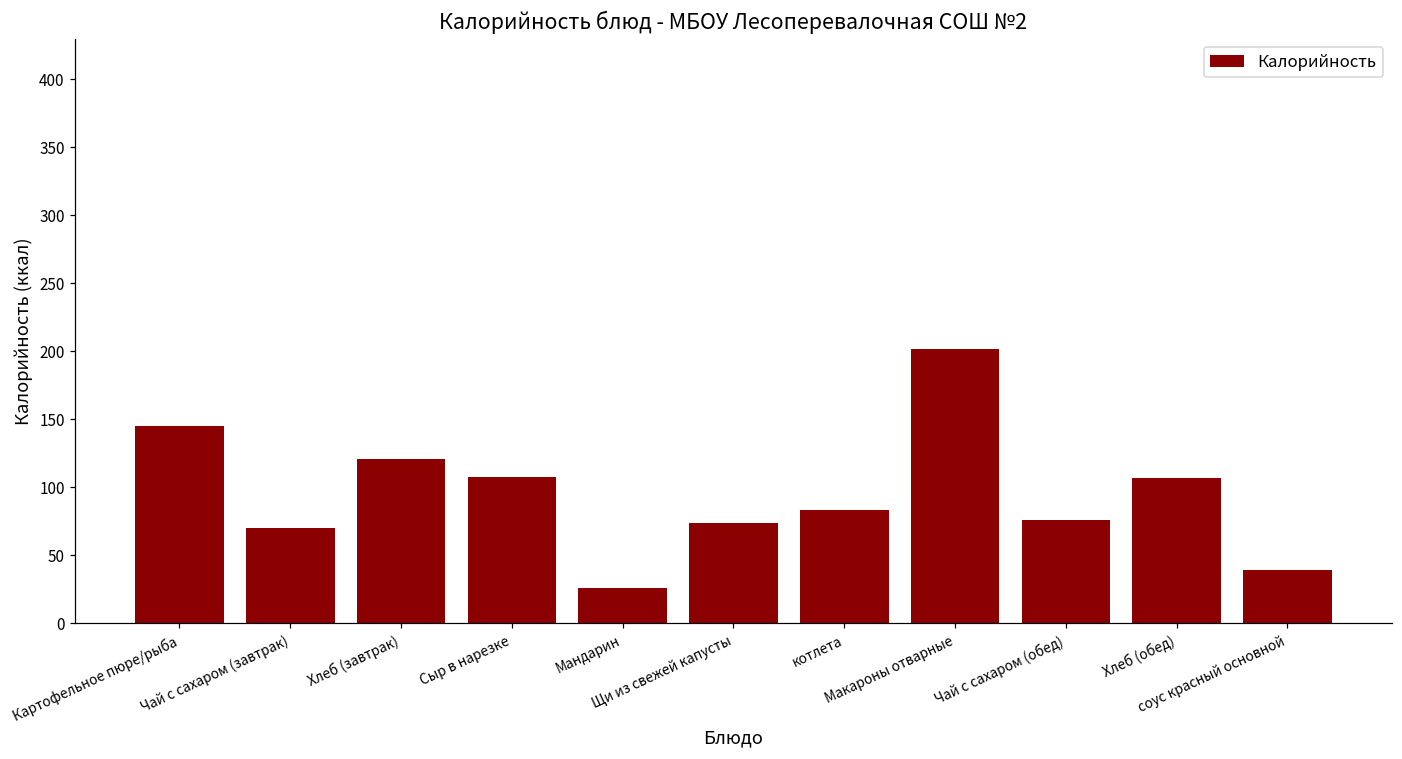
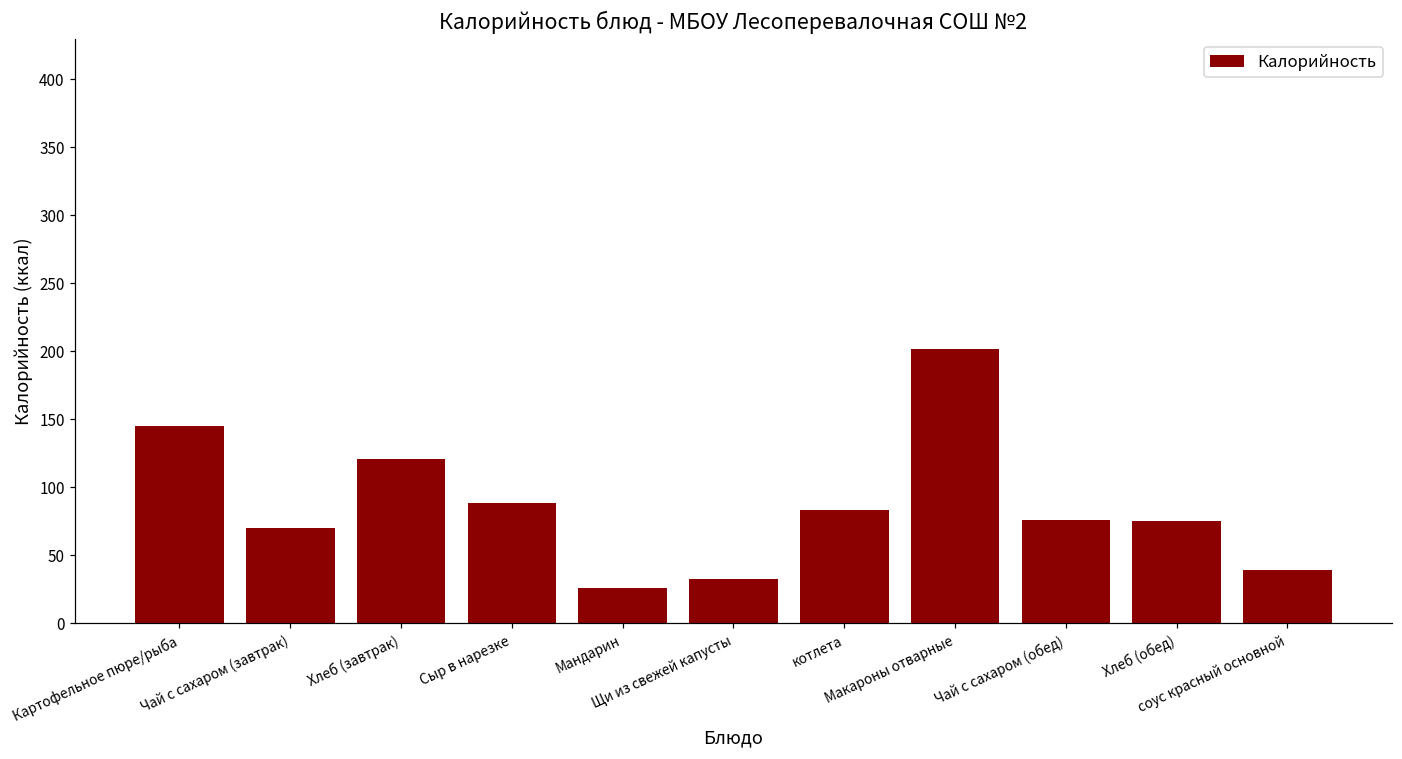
Сыр в нарезке: 108 -> 89
Щи из свежей капусты: 74 -> 33
Хлеб (обед): 107 -> 76
